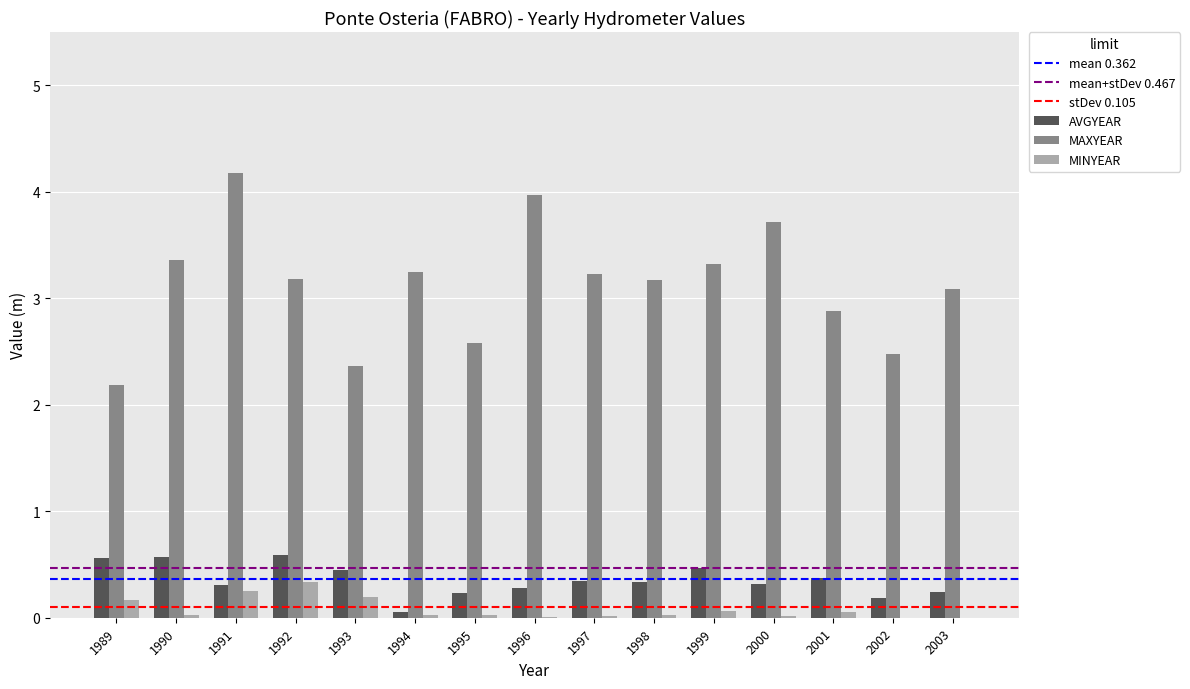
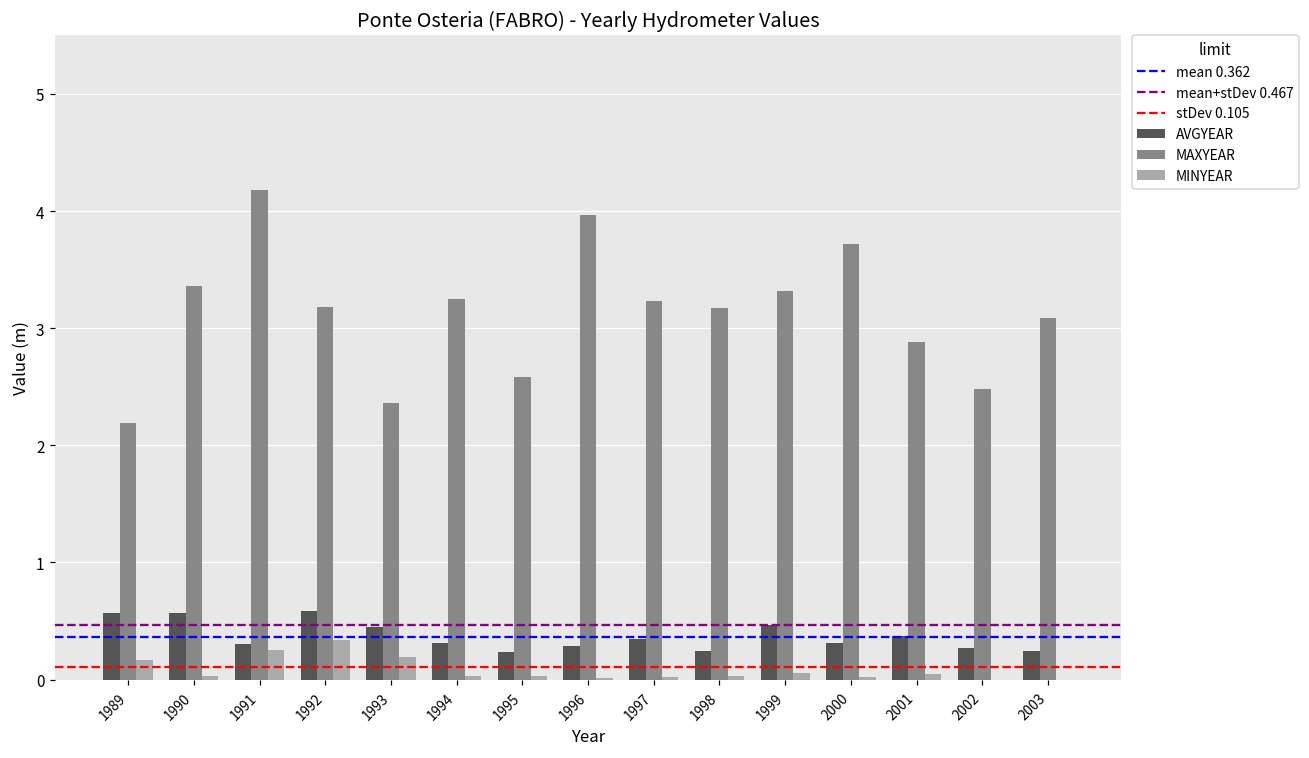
AVGYEAR, 1994: 0.06 -> 0.31
AVGYEAR, 1998: 0.34 -> 0.24
AVGYEAR, 2002: 0.19 -> 0.27
